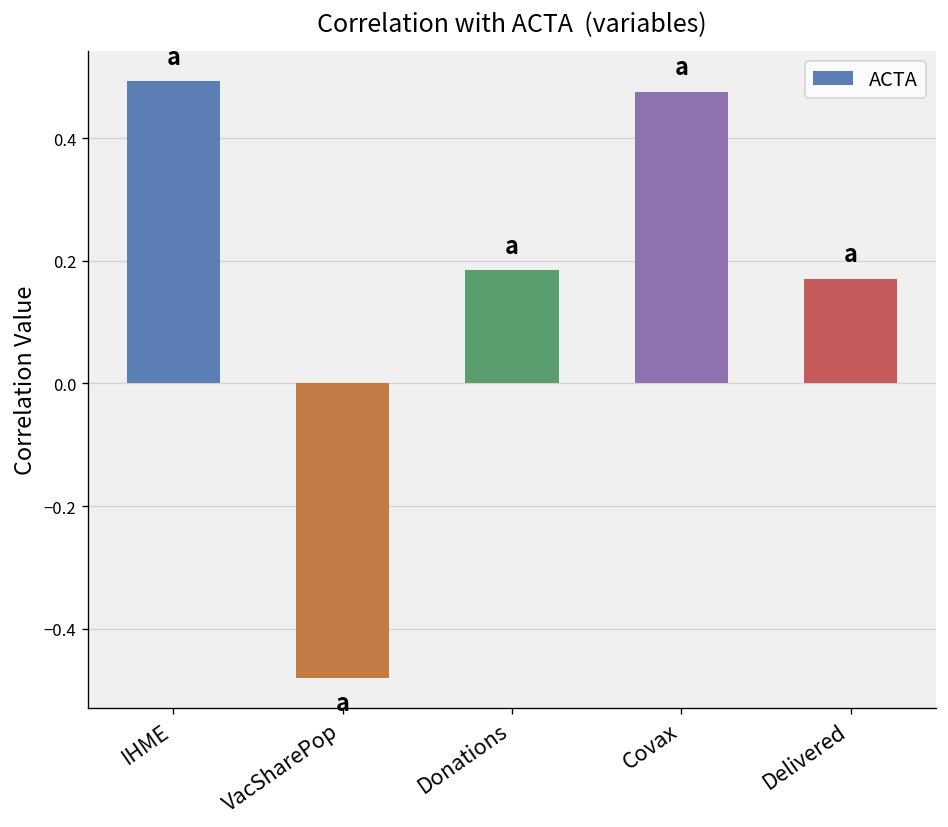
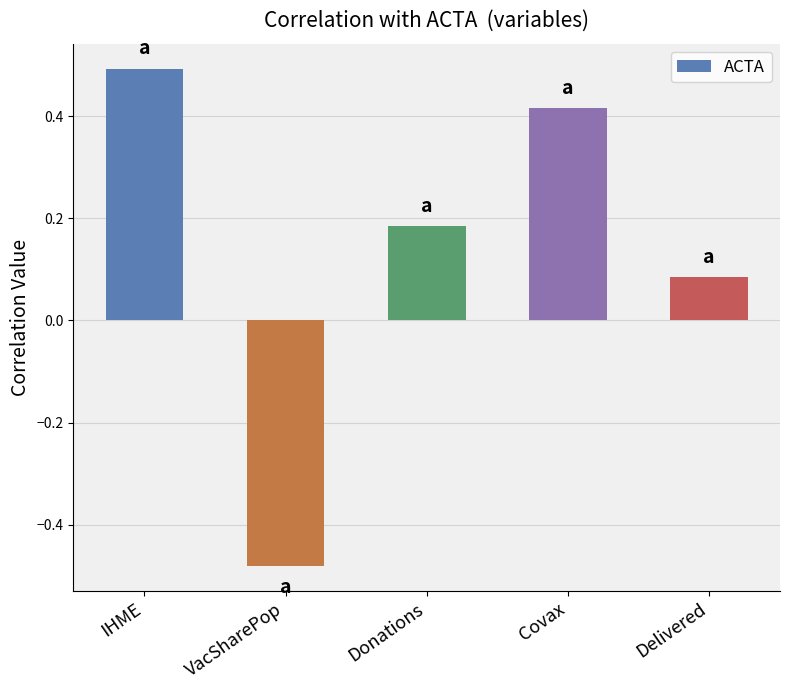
Covax: 0.48 -> 0.42
Delivered: 0.17 -> 0.09
